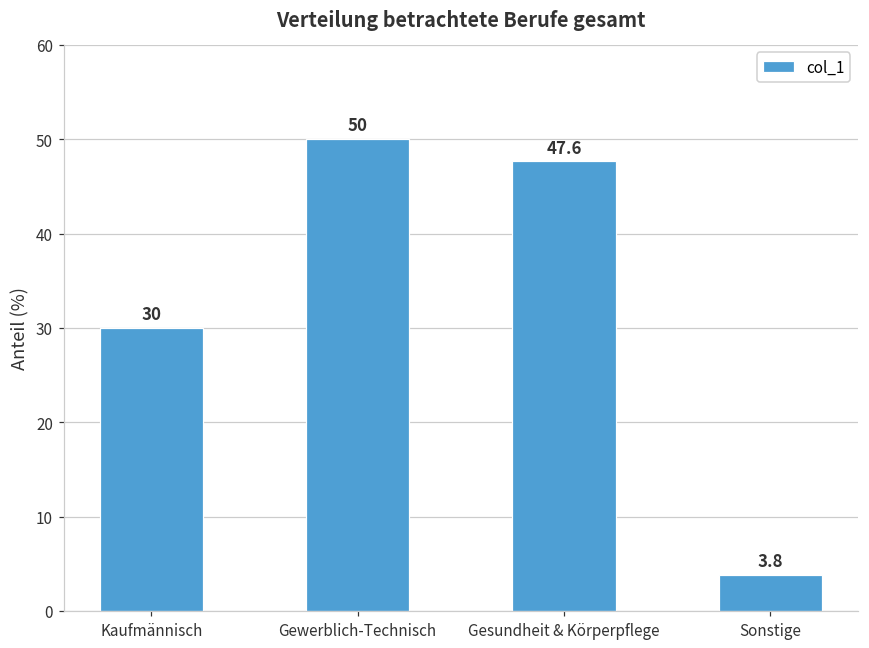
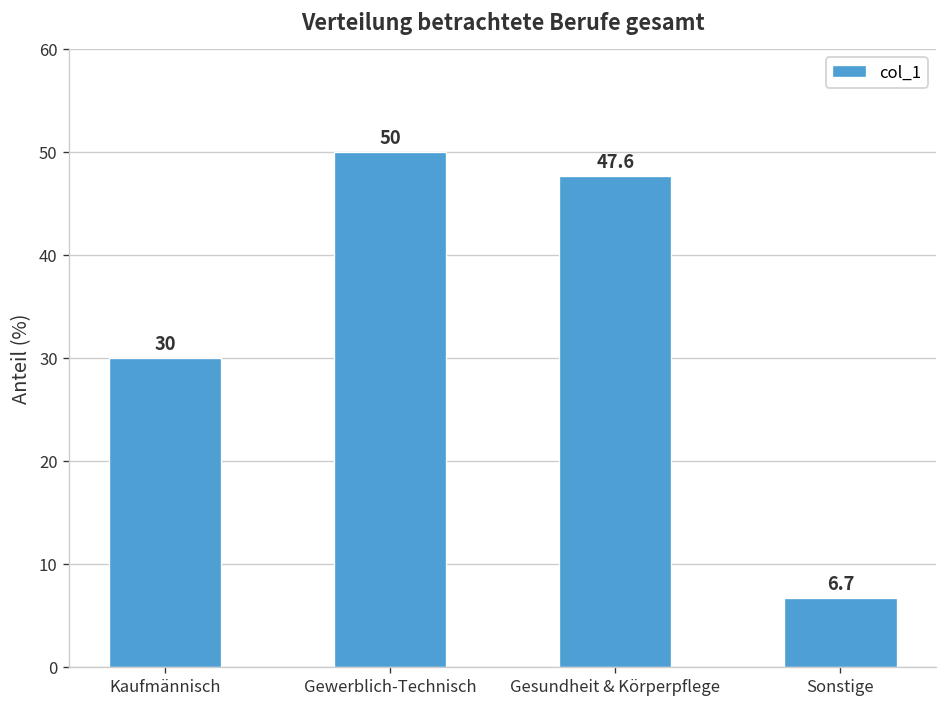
Sonstige: 3.8 -> 6.7
